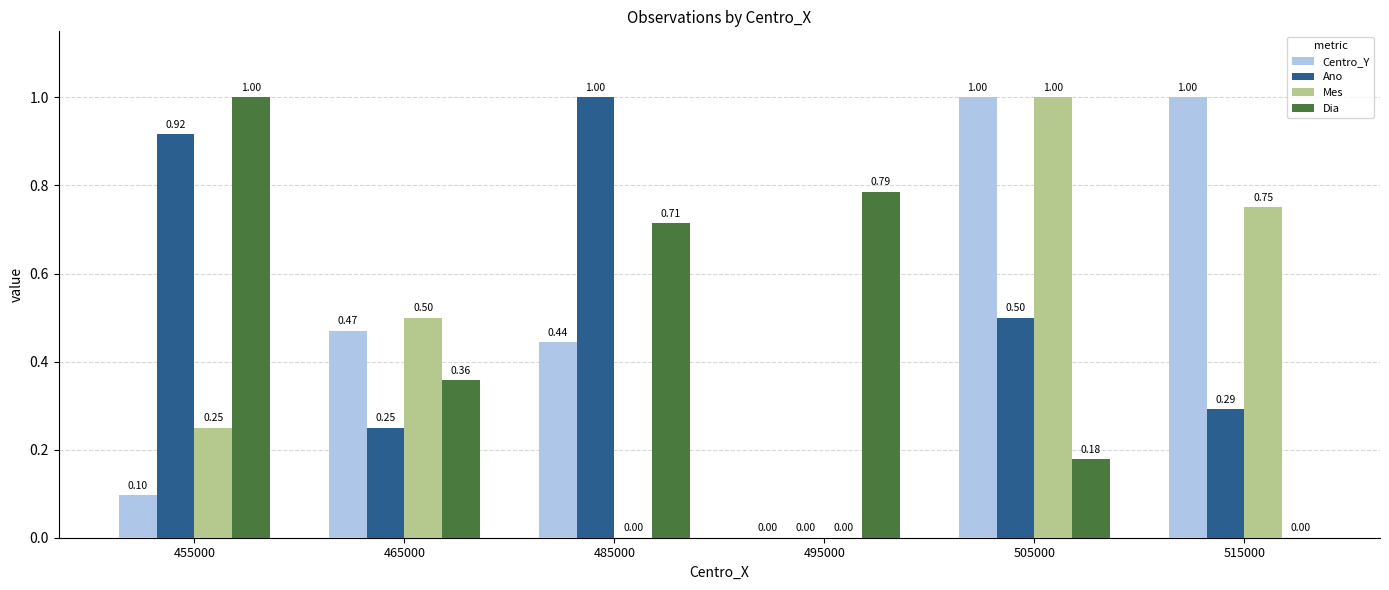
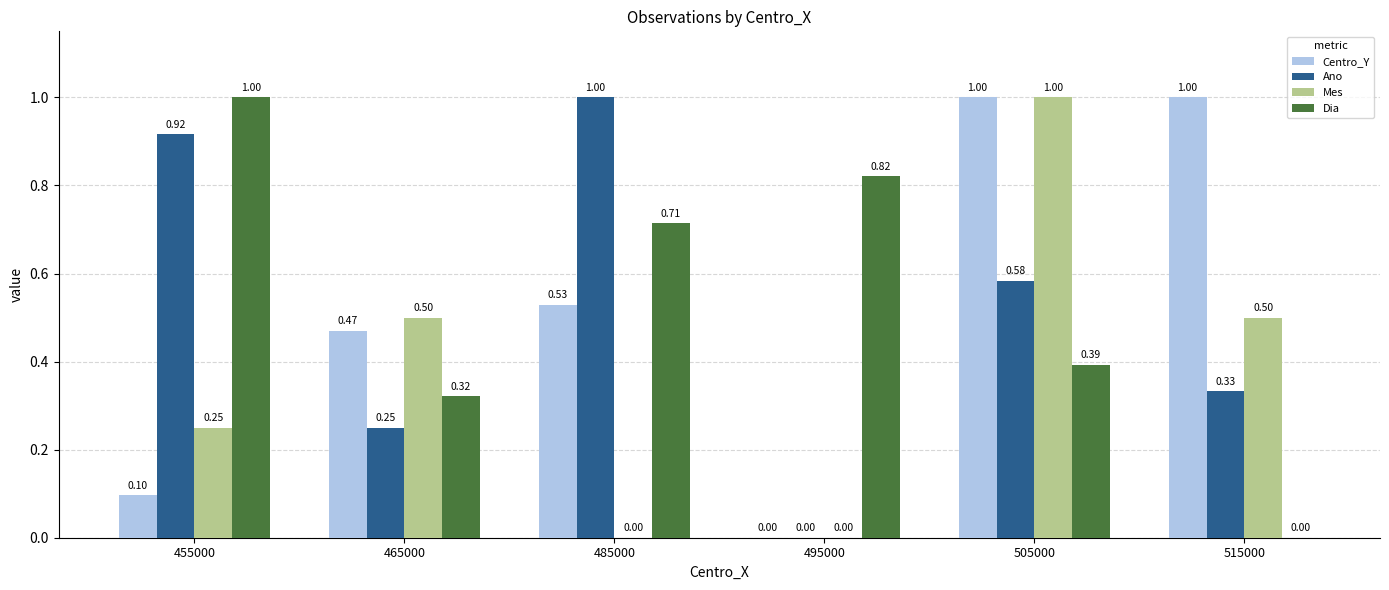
Dia, 465000: 0.36 -> 0.32
Centro_Y, 485000: 0.44 -> 0.53
Dia, 495000: 0.79 -> 0.82
Ano, 505000: 0.50 -> 0.58
Dia, 505000: 0.18 -> 0.39
Ano, 515000: 0.29 -> 0.33
Mes, 515000: 0.75 -> 0.50
